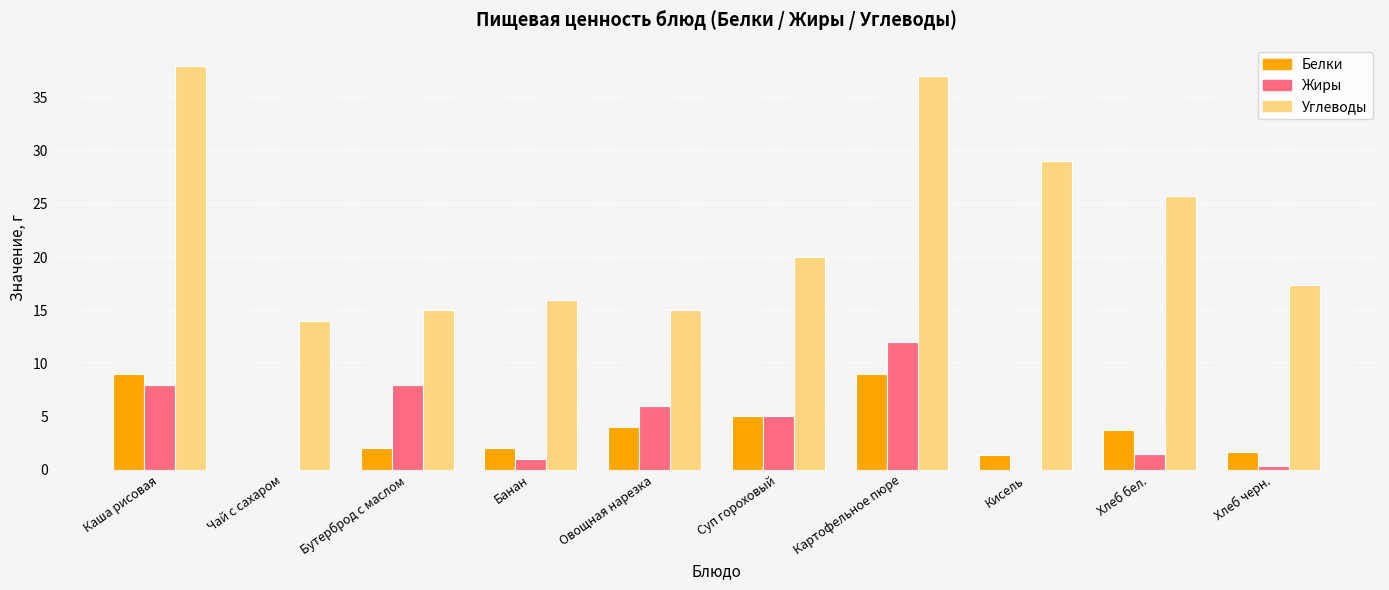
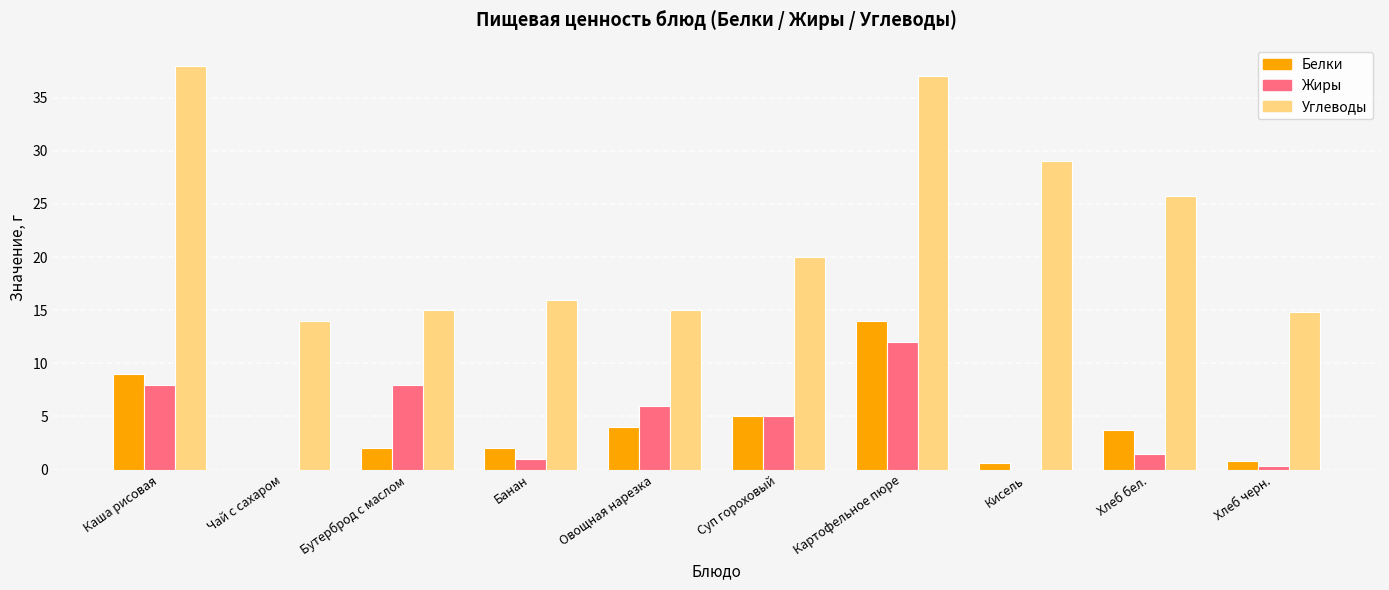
Белки, Картофельное пюре: 9 -> 14
Белки, Кисель: 1.4 -> 0.6
Белки, Хлеб черн.: 1.7 -> 0.8
Углеводы, Хлеб черн.: 17.4 -> 14.8
